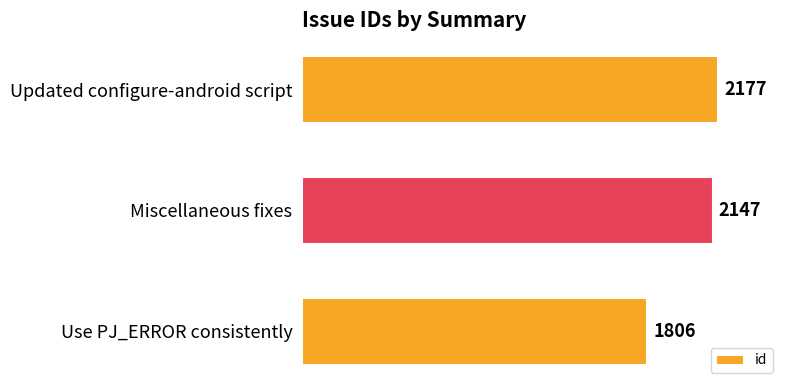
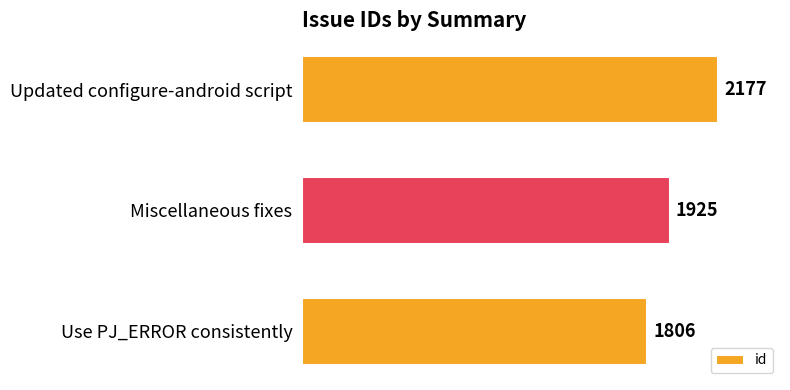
Miscellaneous fixes: 2147 -> 1925
